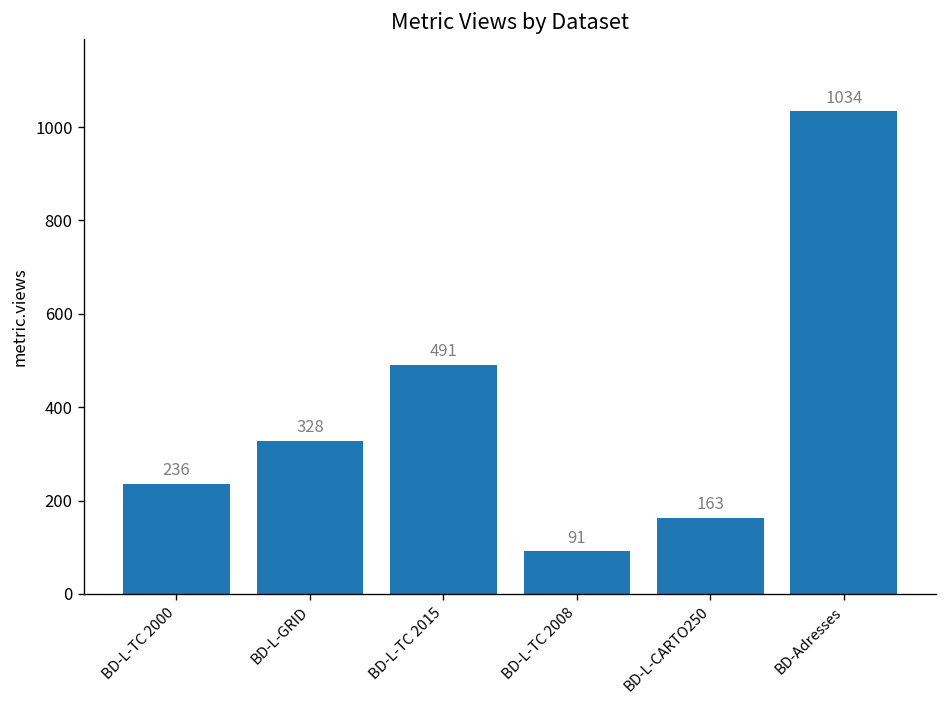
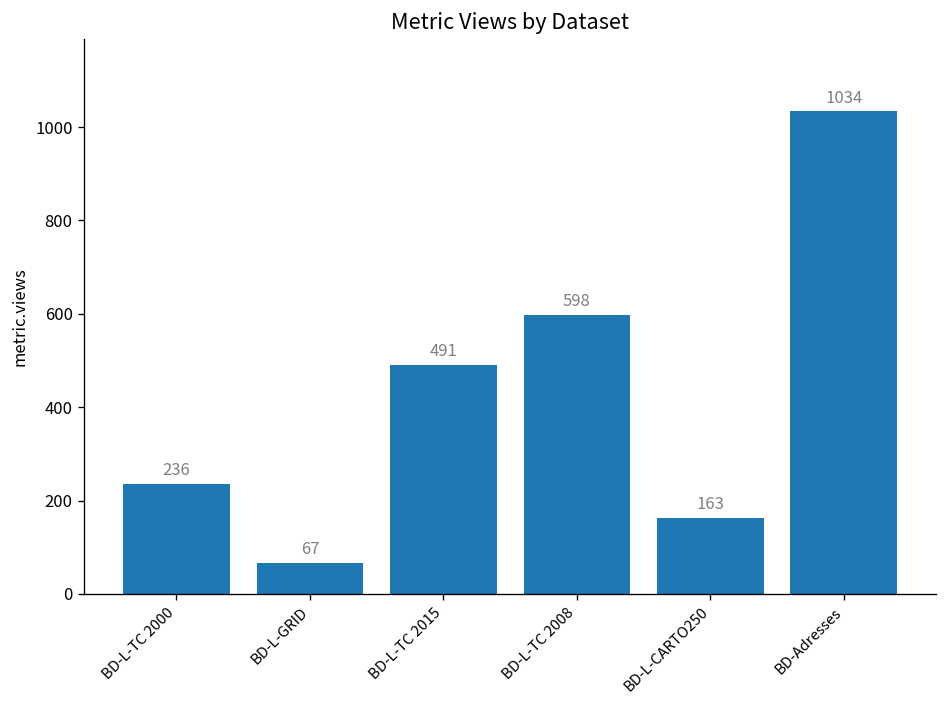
BD-L-GRID: 328 -> 67
BD-L-TC 2008: 91 -> 598
